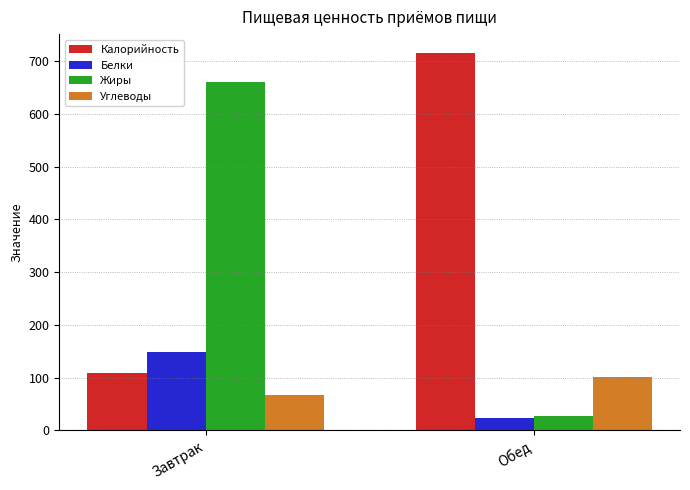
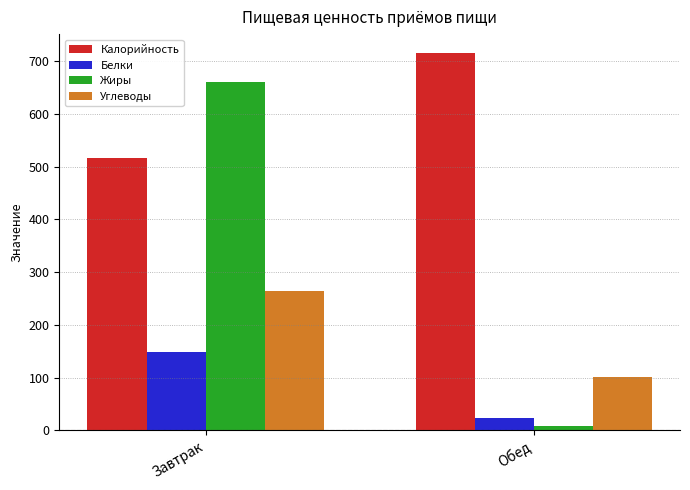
Калорийность, Завтрак: 110 -> 520
Углеводы, Завтрак: 70 -> 260
Жиры, Обед: 30 -> 10
